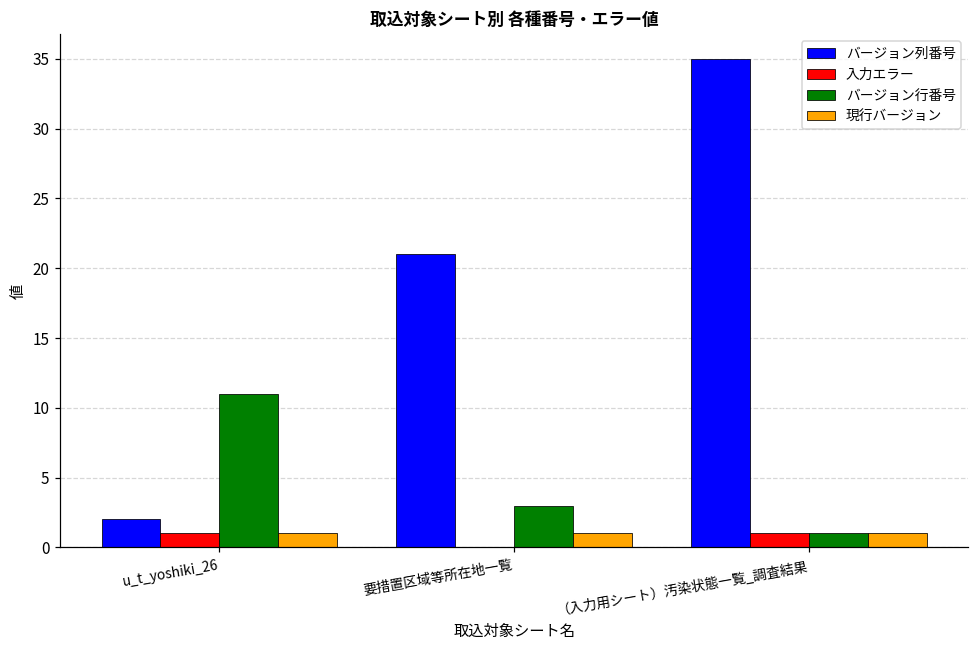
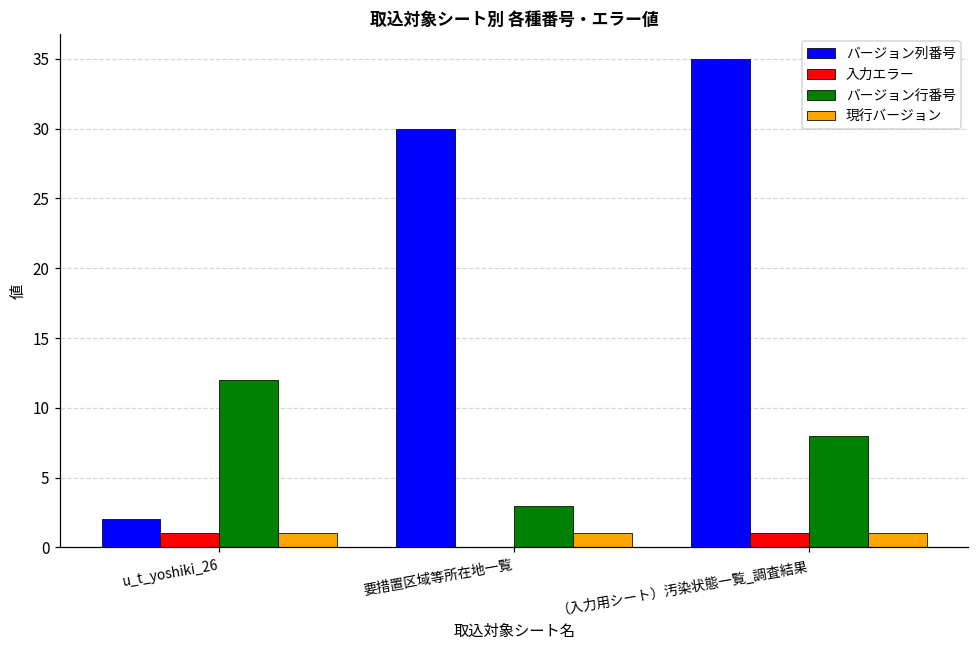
バージョン行番号, u_t_yoshiki_26: 11 -> 12
バージョン列番号, 要措置区域等所在地一覧: 21 -> 30
バージョン行番号, （入力用シート）汚染状態一覧_調査結果: 1 -> 8
